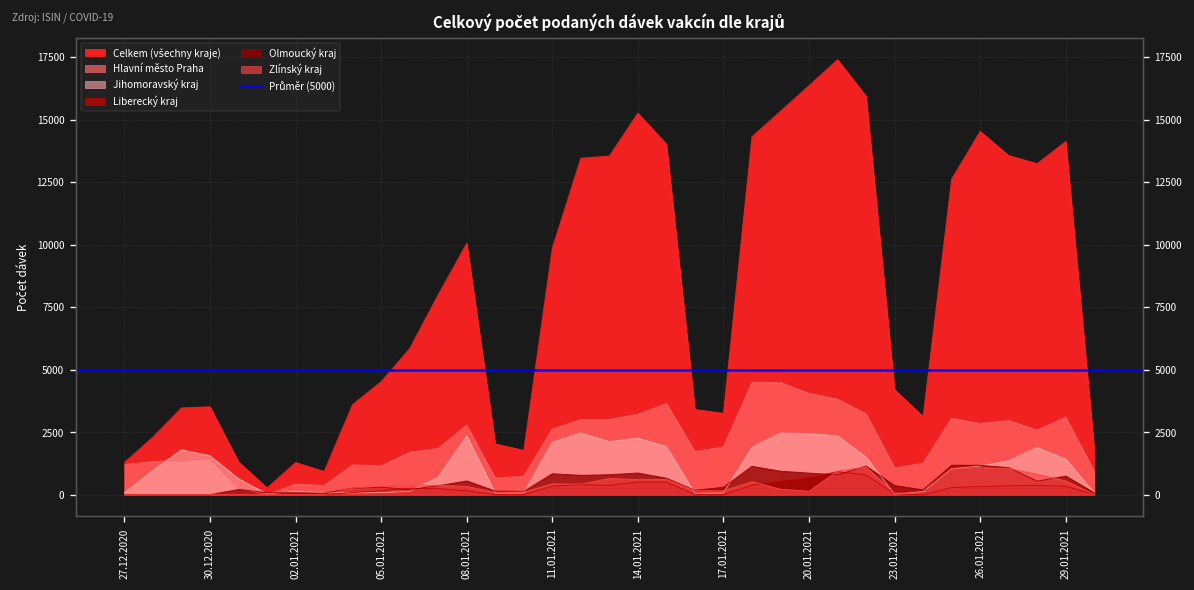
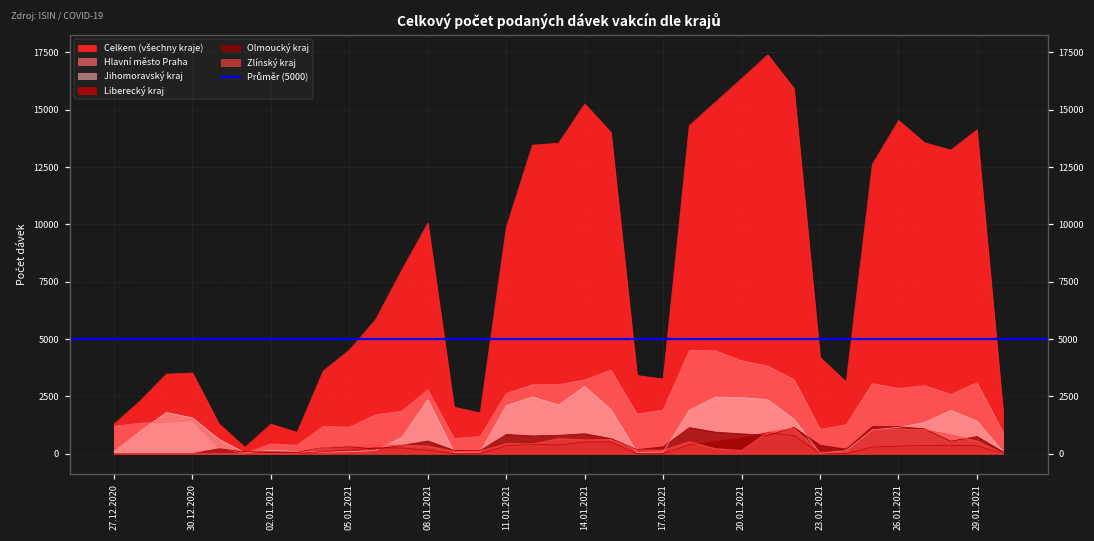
Jihomoravský kraj, 14.01.2021: 2300 -> 2900
